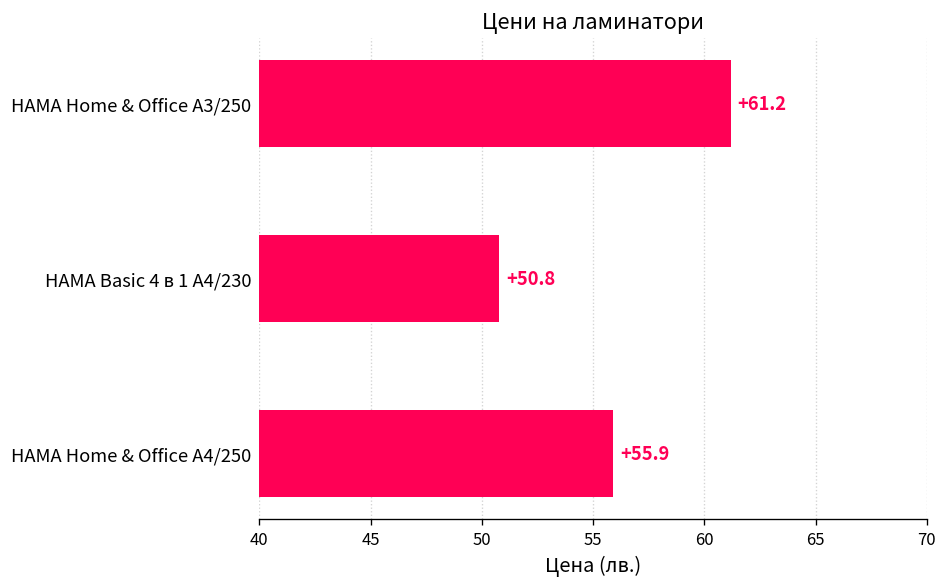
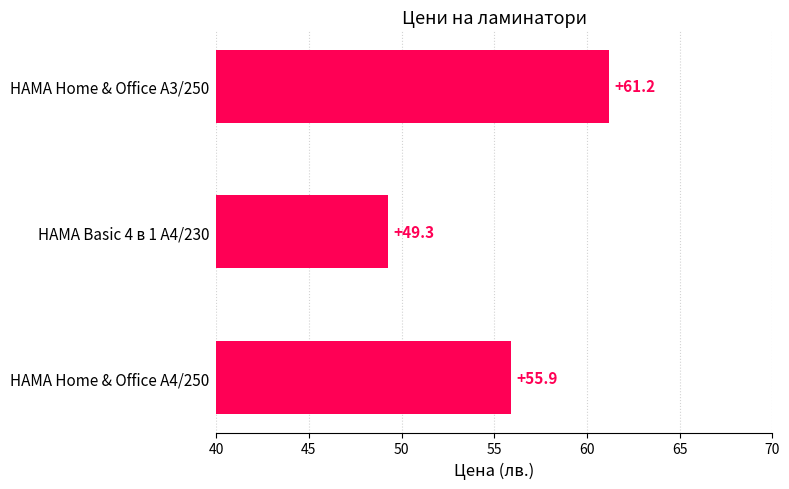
HAMA Basic 4 в 1 A4/230: +50.8 -> +49.3
